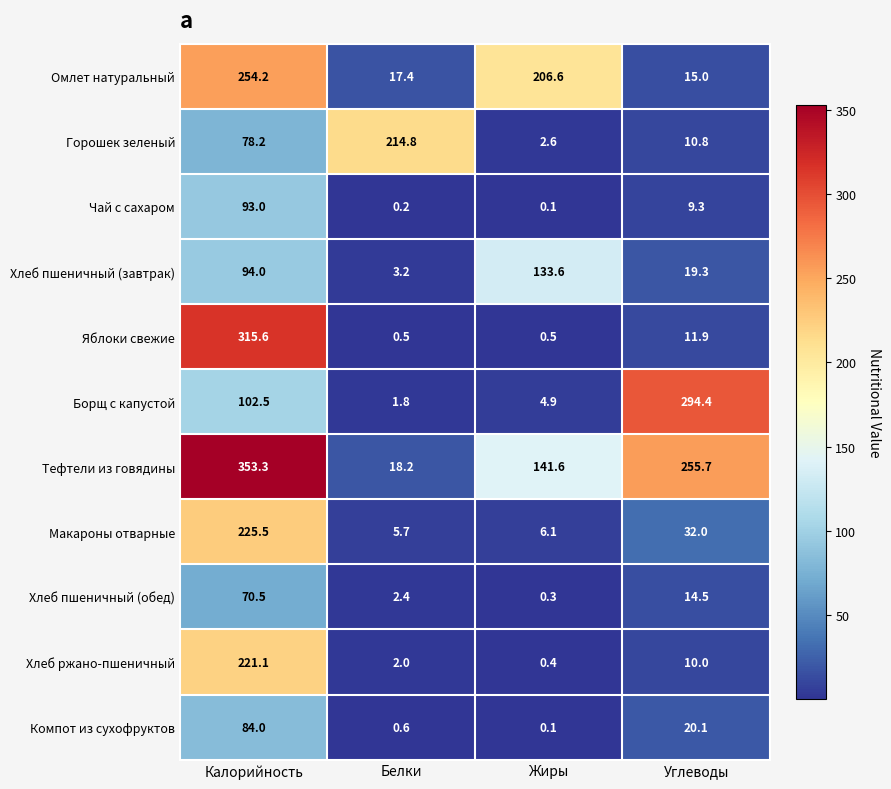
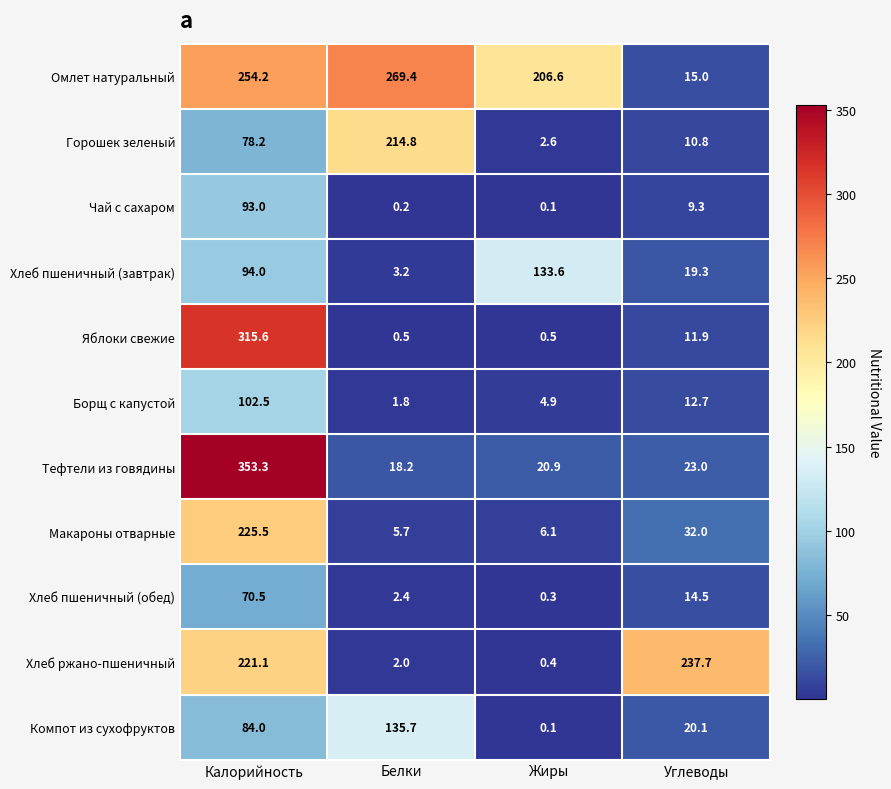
Омлет натуральный, Белки: 17.4 -> 269.4
Борщ с капустой, Углеводы: 294.4 -> 12.7
Тефтели из говядины, Жиры: 141.6 -> 20.9
Тефтели из говядины, Углеводы: 255.7 -> 23.0
Хлеб ржано-пшеничный, Углеводы: 10.0 -> 237.7
Компот из сухофруктов, Белки: 0.6 -> 135.7
